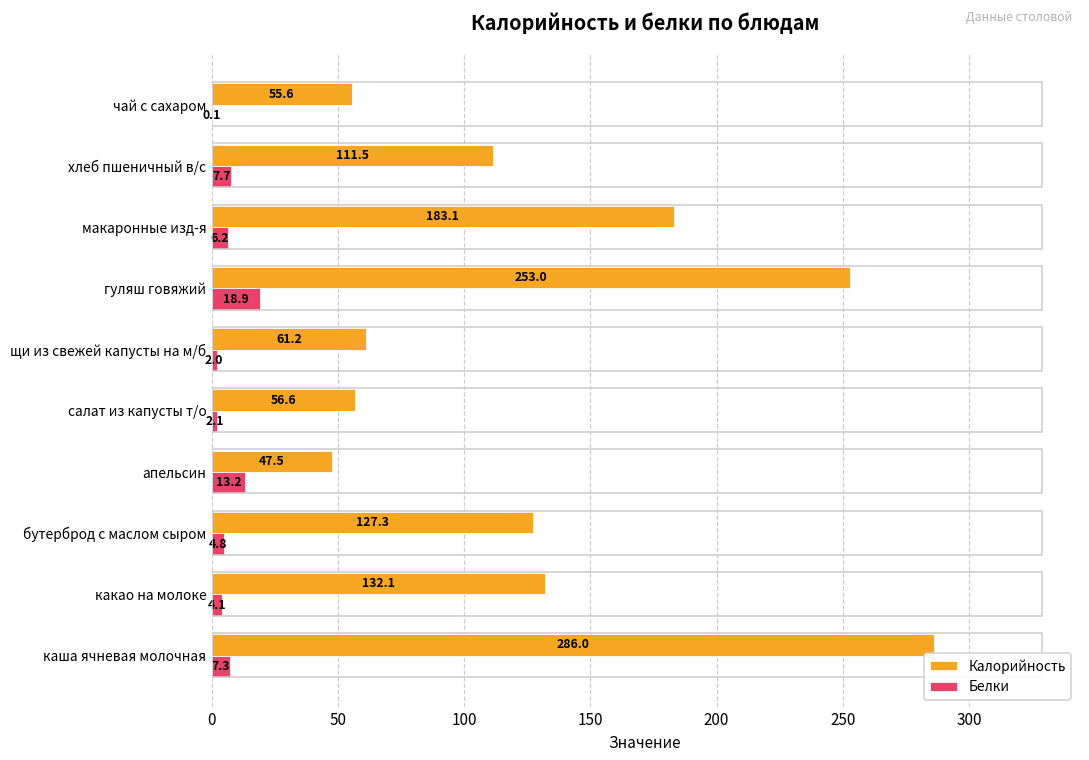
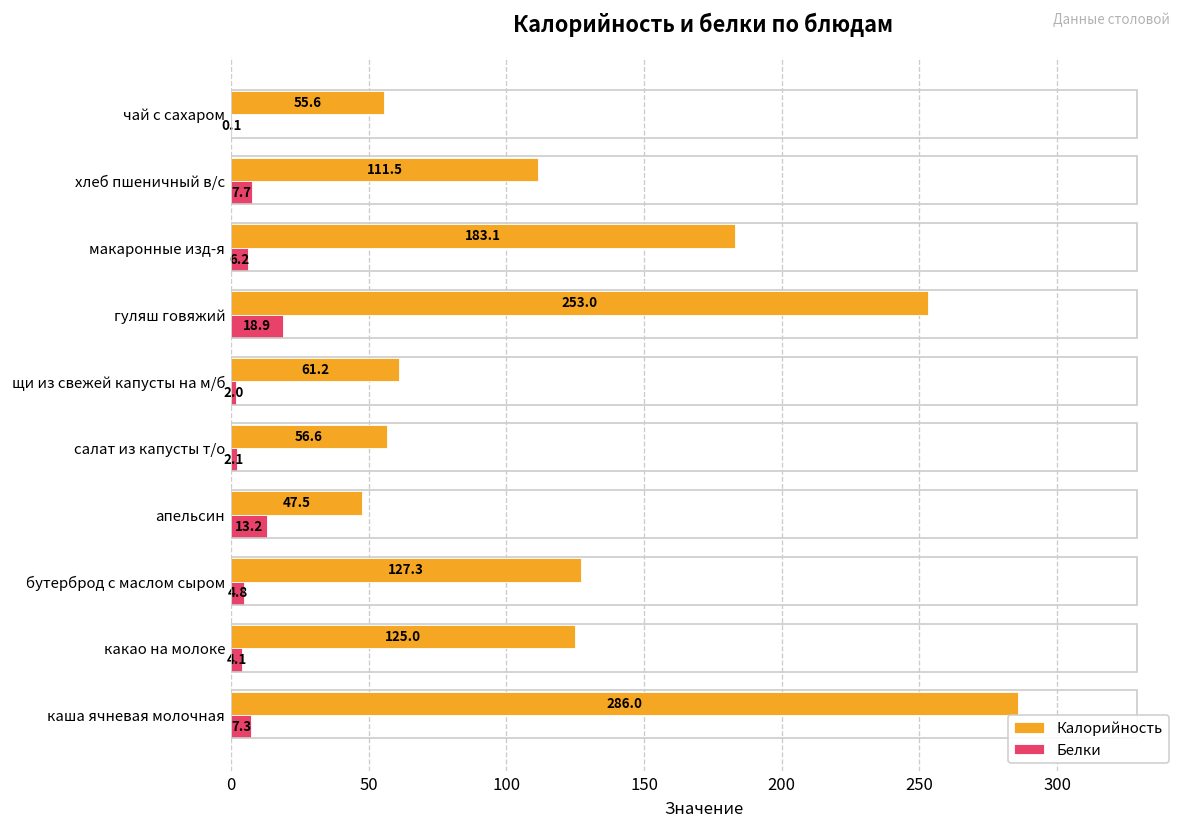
Калорийность, какао на молоке: 132.1 -> 125.0
